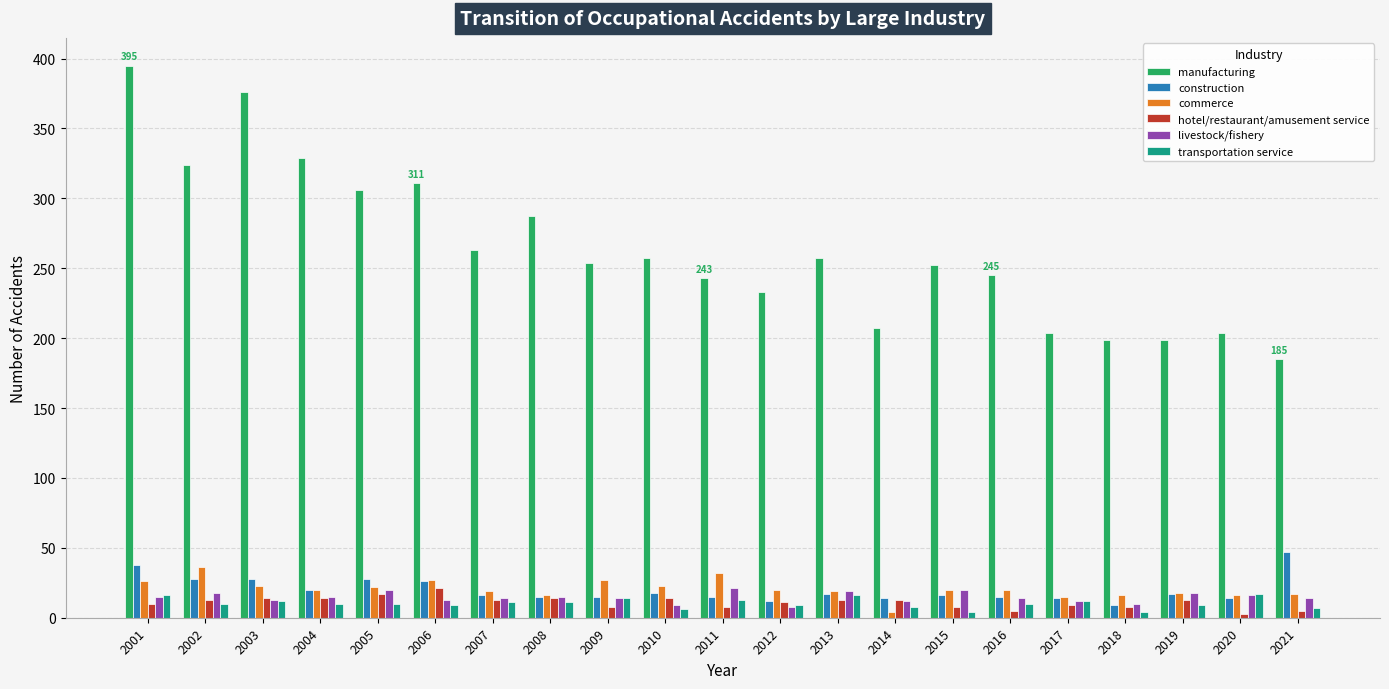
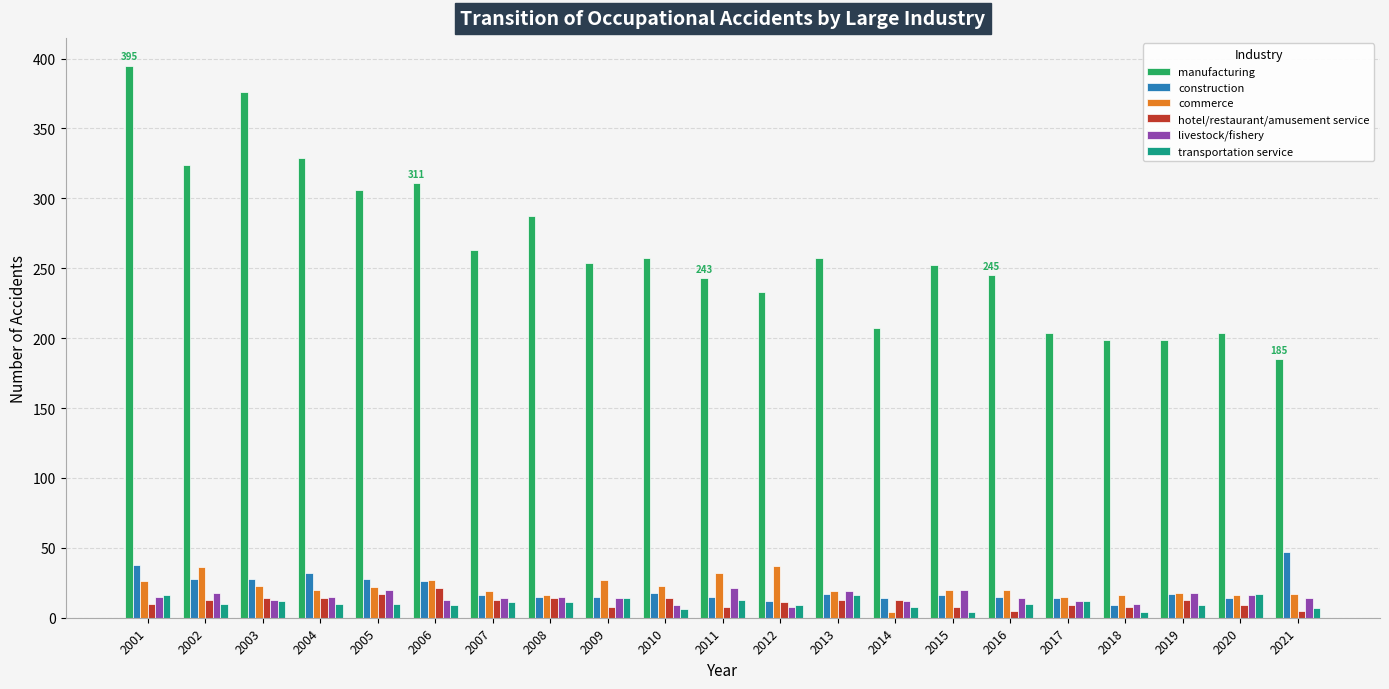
construction, 2004: 20 -> 32
commerce, 2012: 20 -> 37
hotel/restaurant/amusement service, 2020: 3 -> 9
